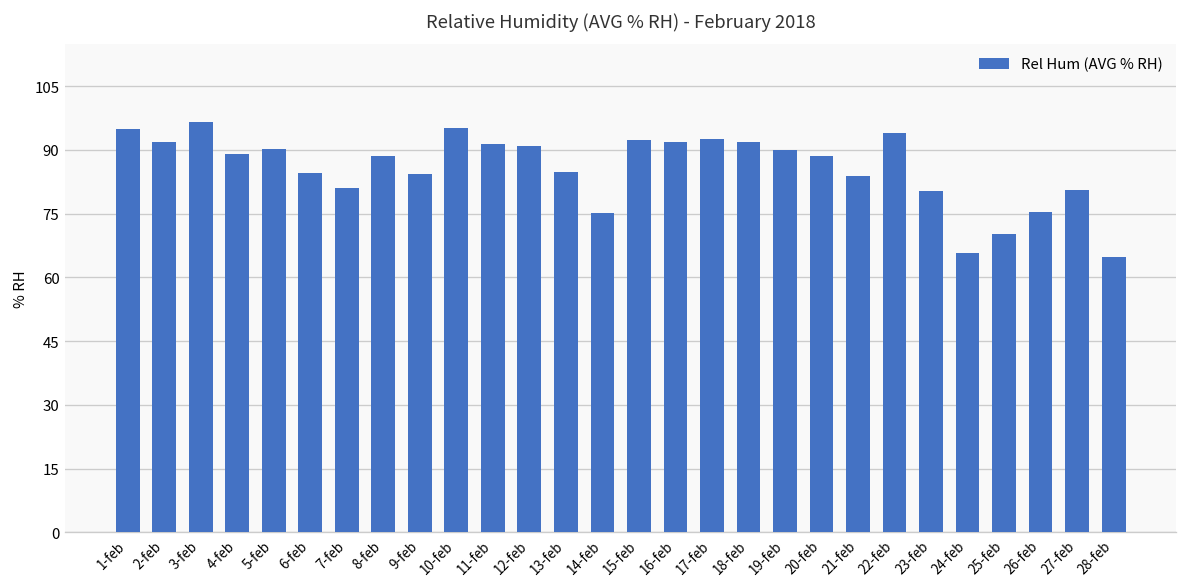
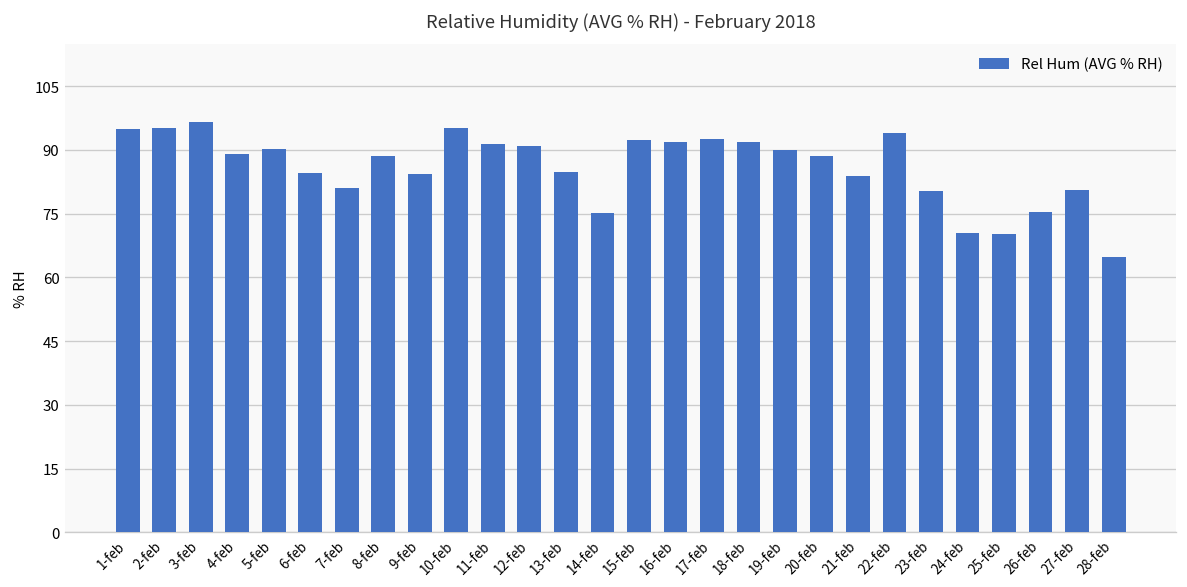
2-feb: 92 -> 95
24-feb: 66 -> 70
